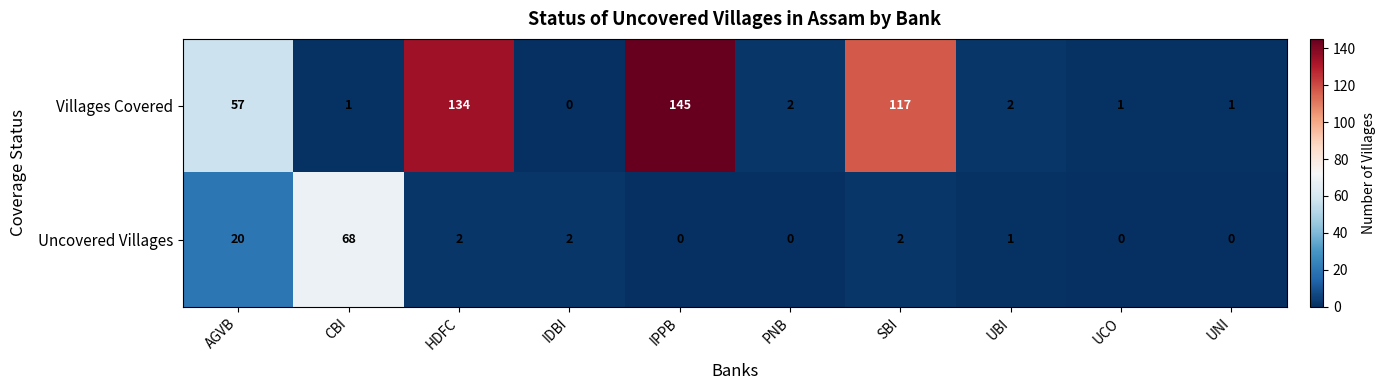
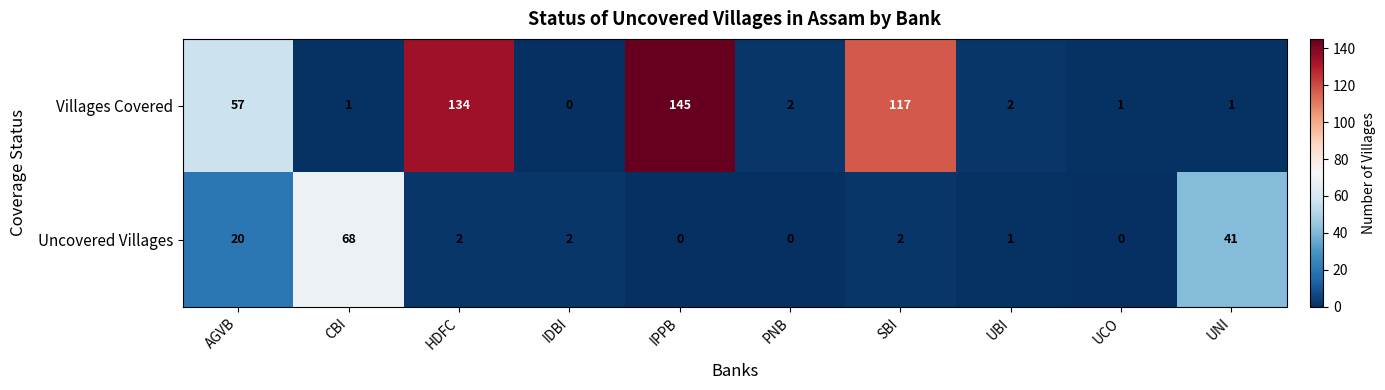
Uncovered Villages, UNI: 0 -> 41
